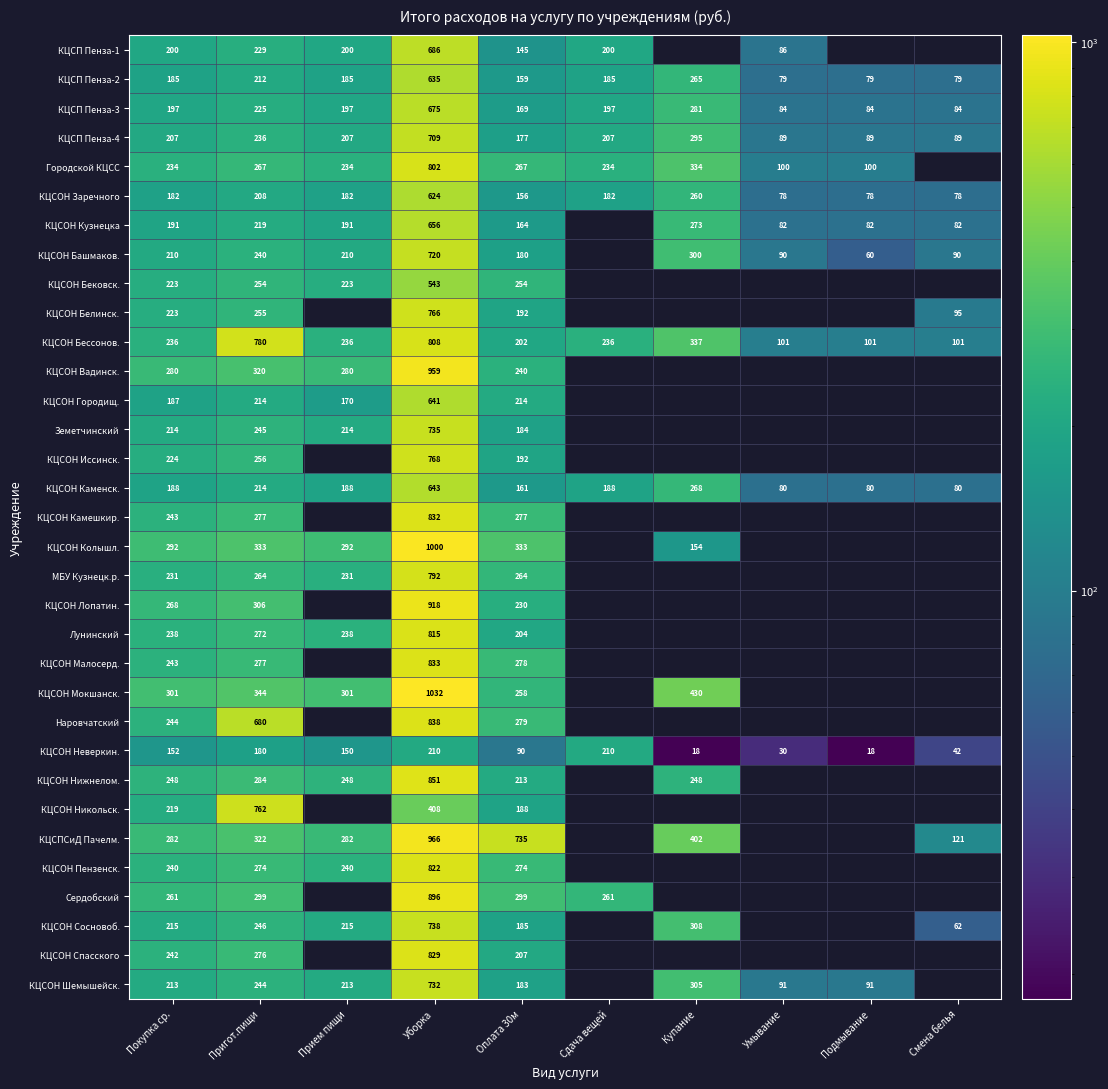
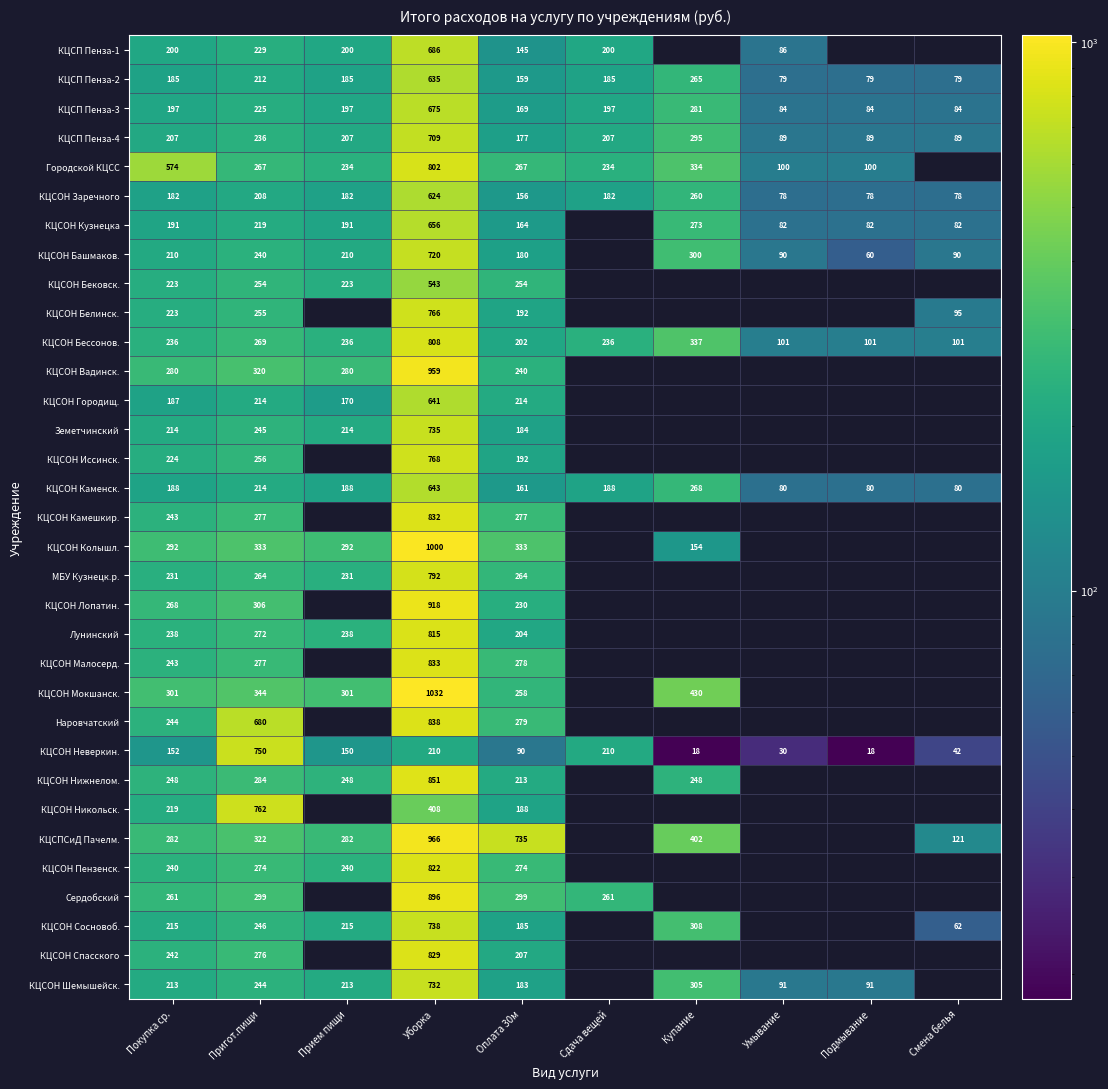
Городской КЦСС, Покупка ср.: 234 -> 574
КЦСОН Бессонов., Пригот.пищи: 780 -> 269
КЦСОН Неверкин., Пригот.пищи: 180 -> 750
